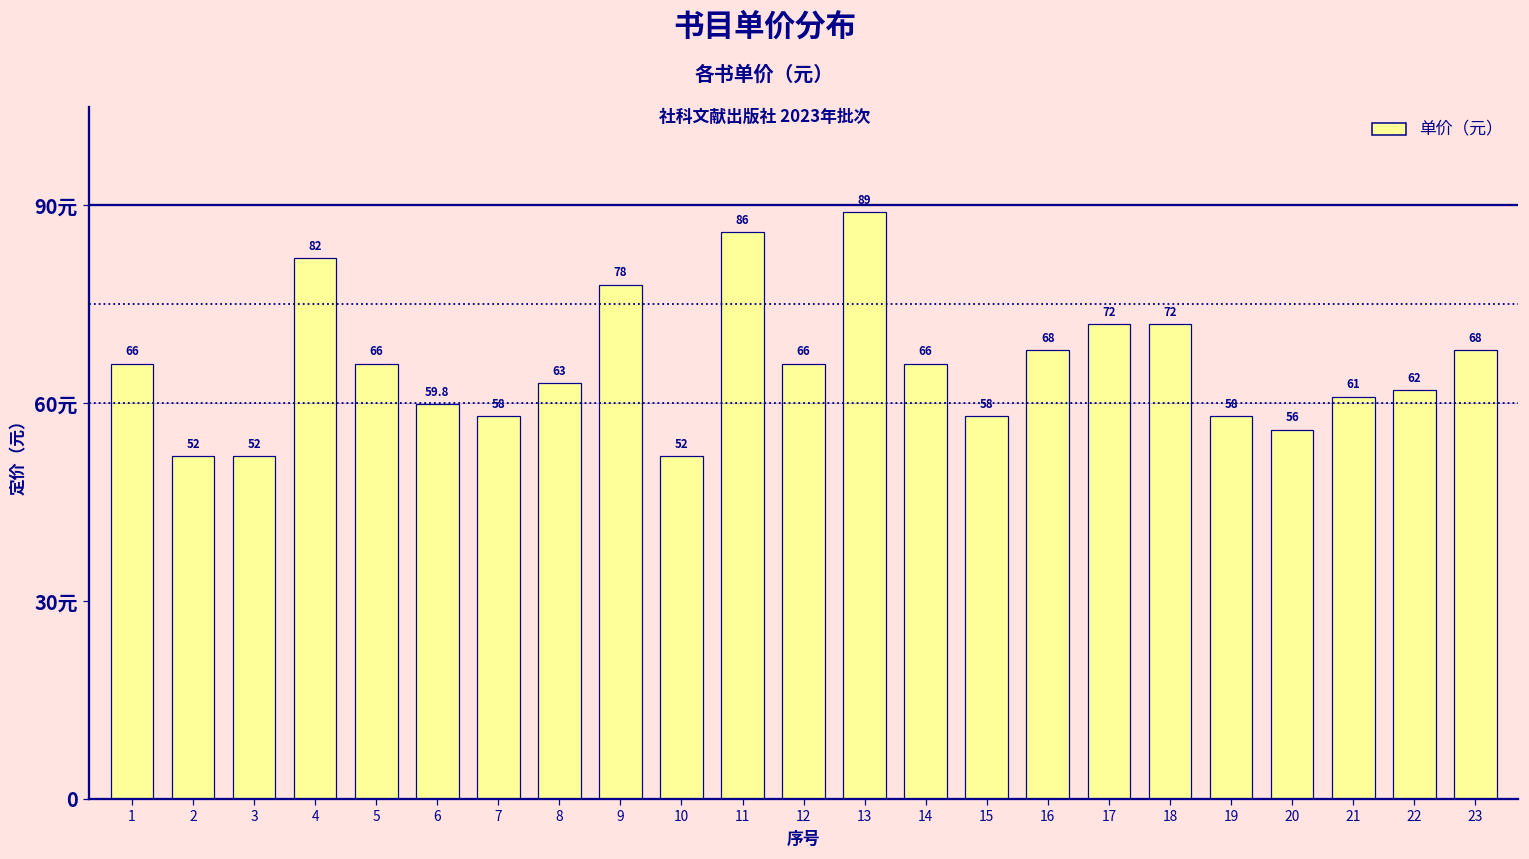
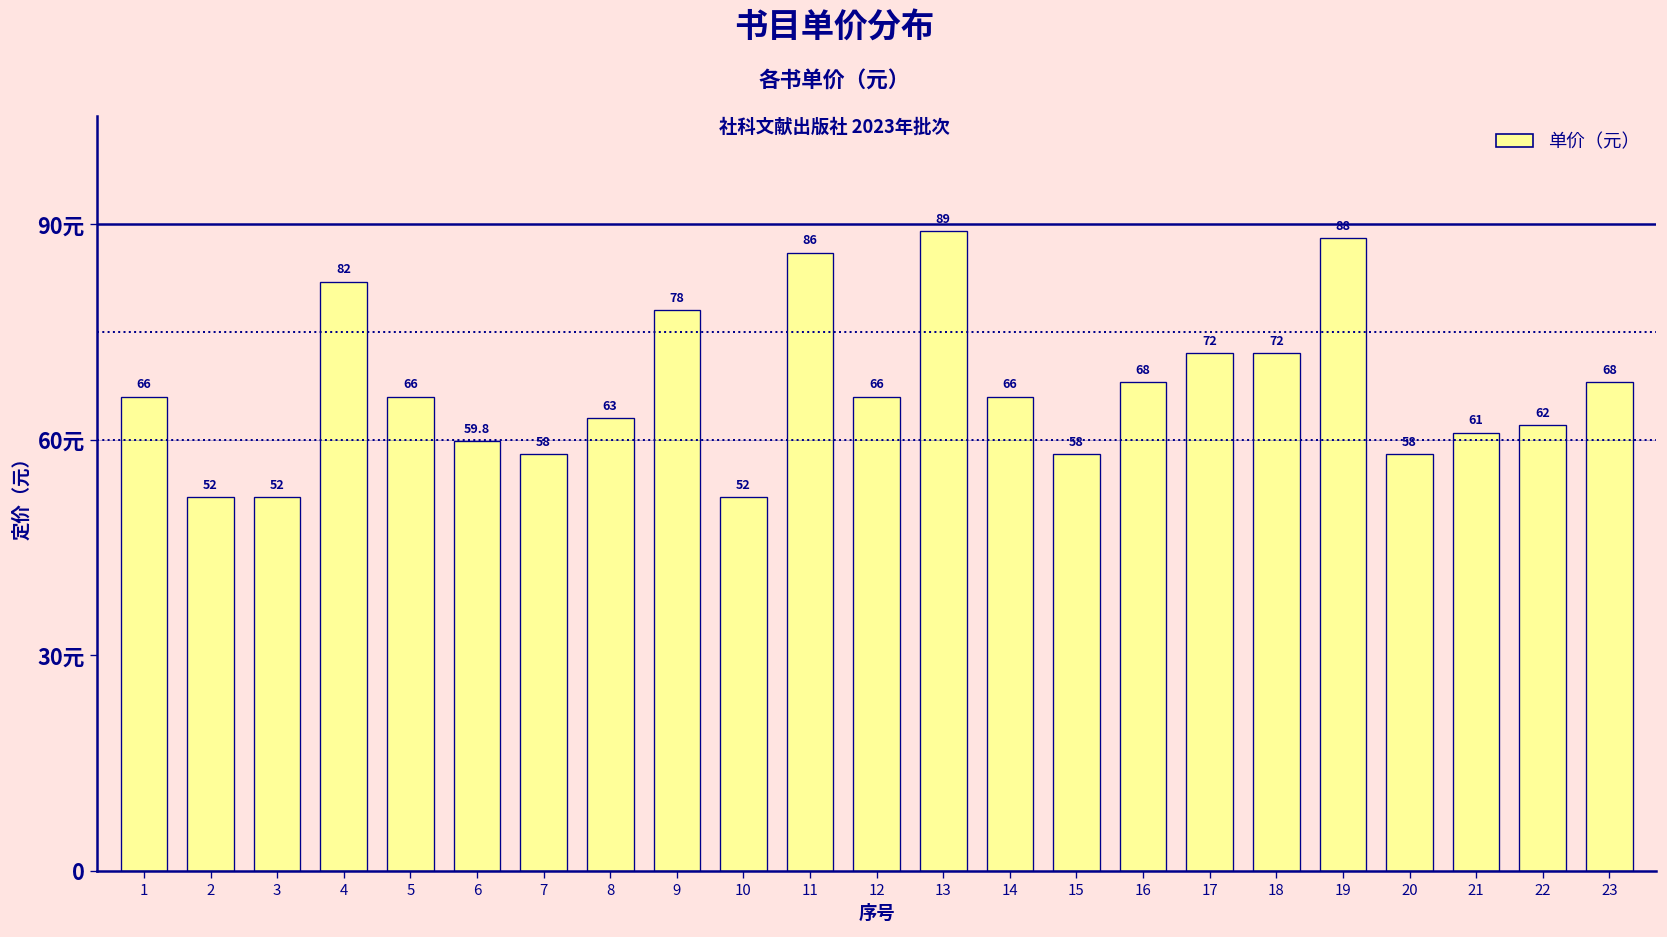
19: 58 -> 88
20: 56 -> 58
